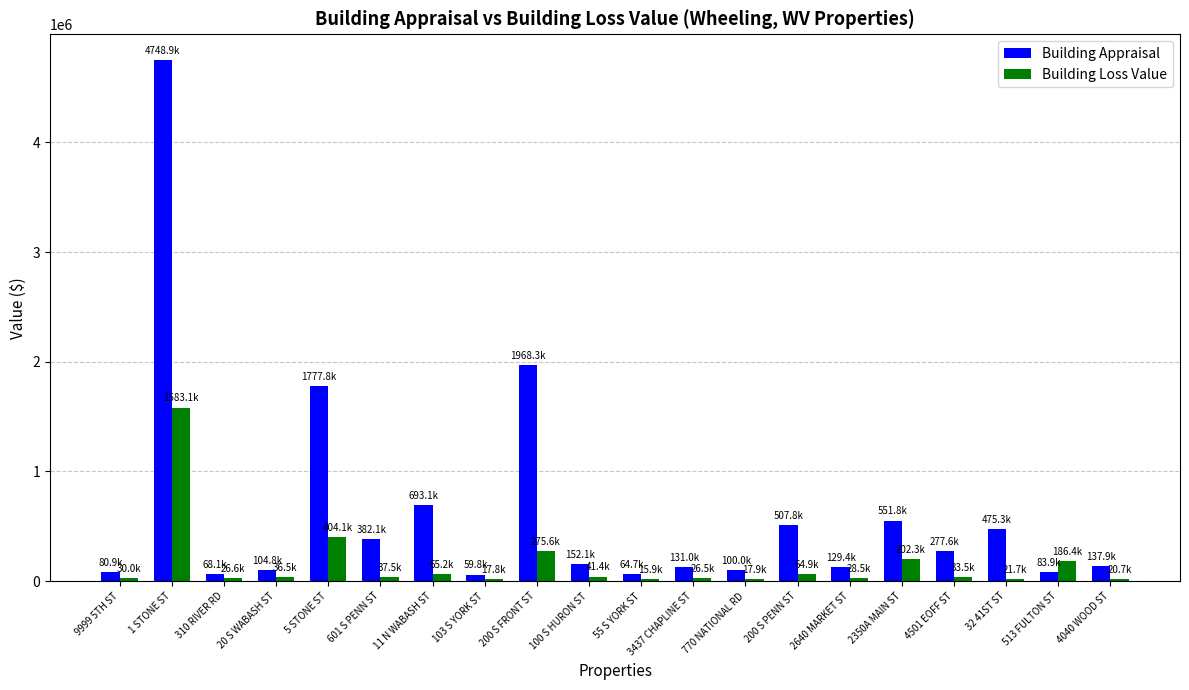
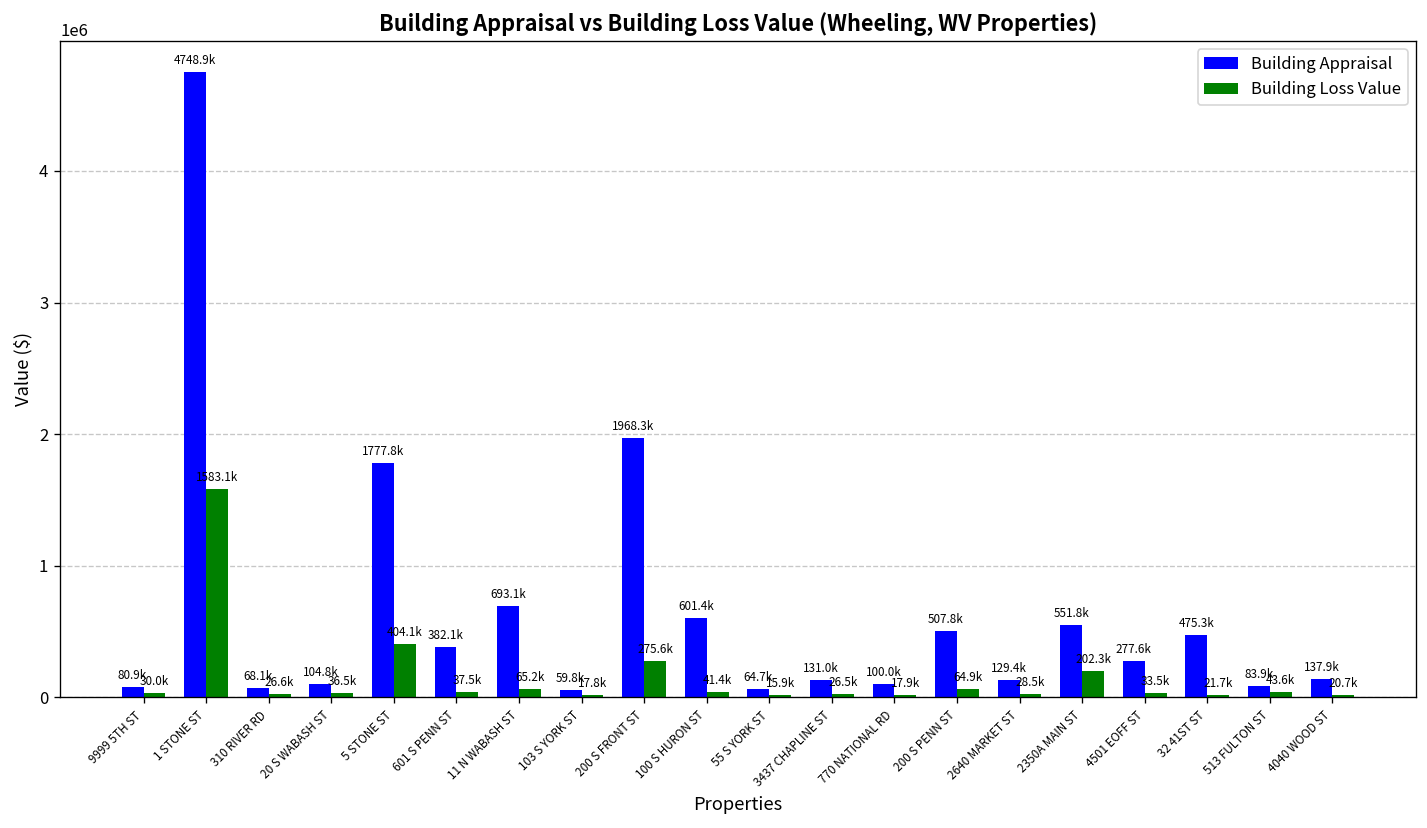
Building Appraisal, 100 S HURON ST: 152.1k -> 601.4k
Building Loss Value, 513 FULTON ST: 186.4k -> 43.6k
